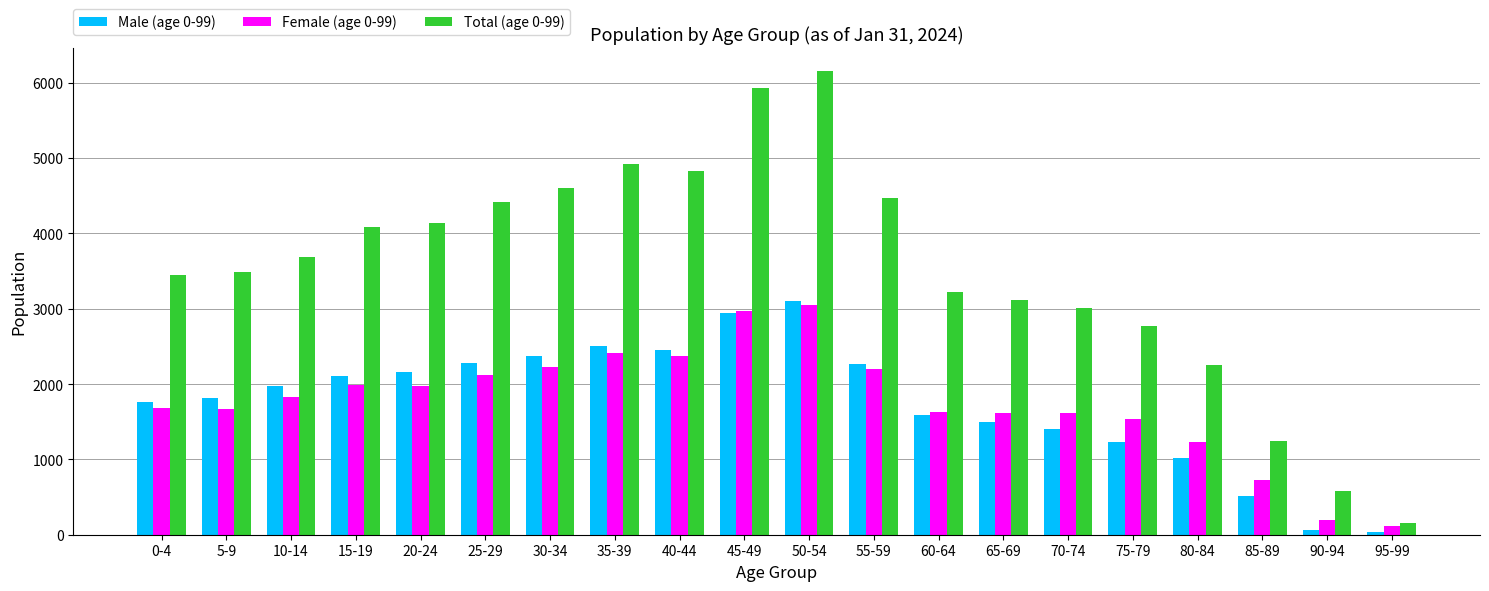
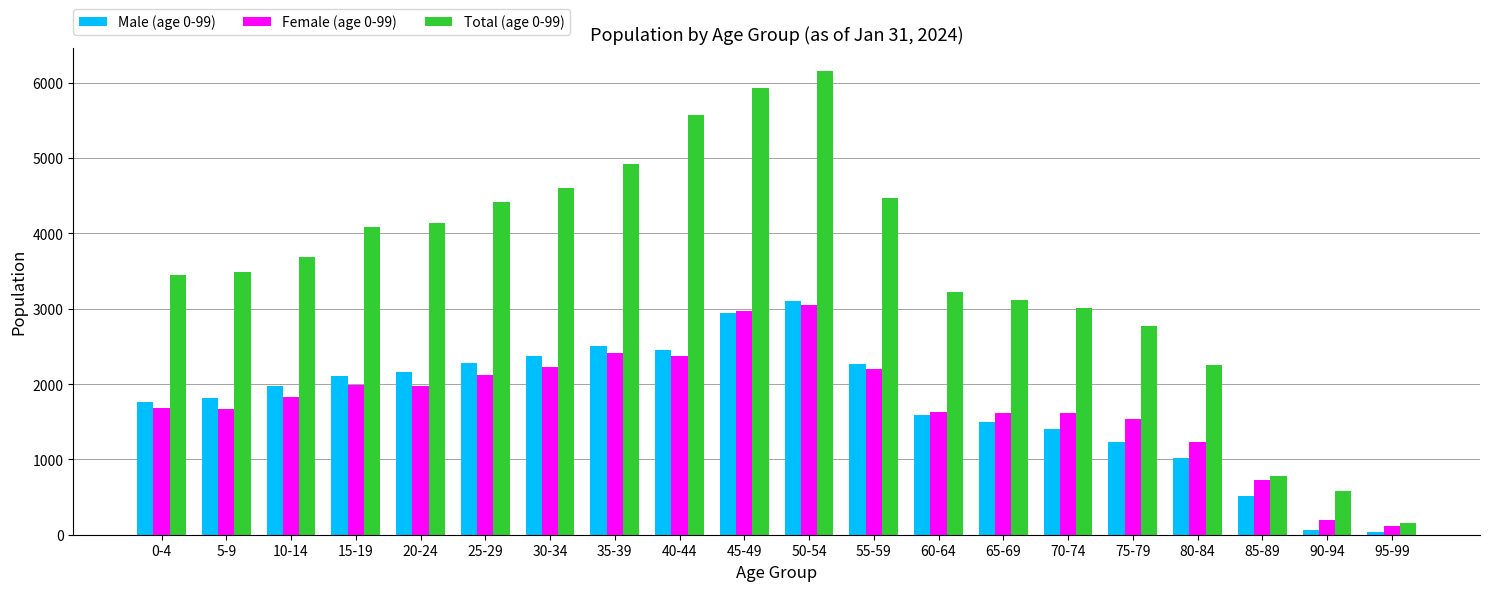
Total (age 0-99), 40-44: 4800 -> 5600
Total (age 0-99), 85-89: 1200 -> 800
